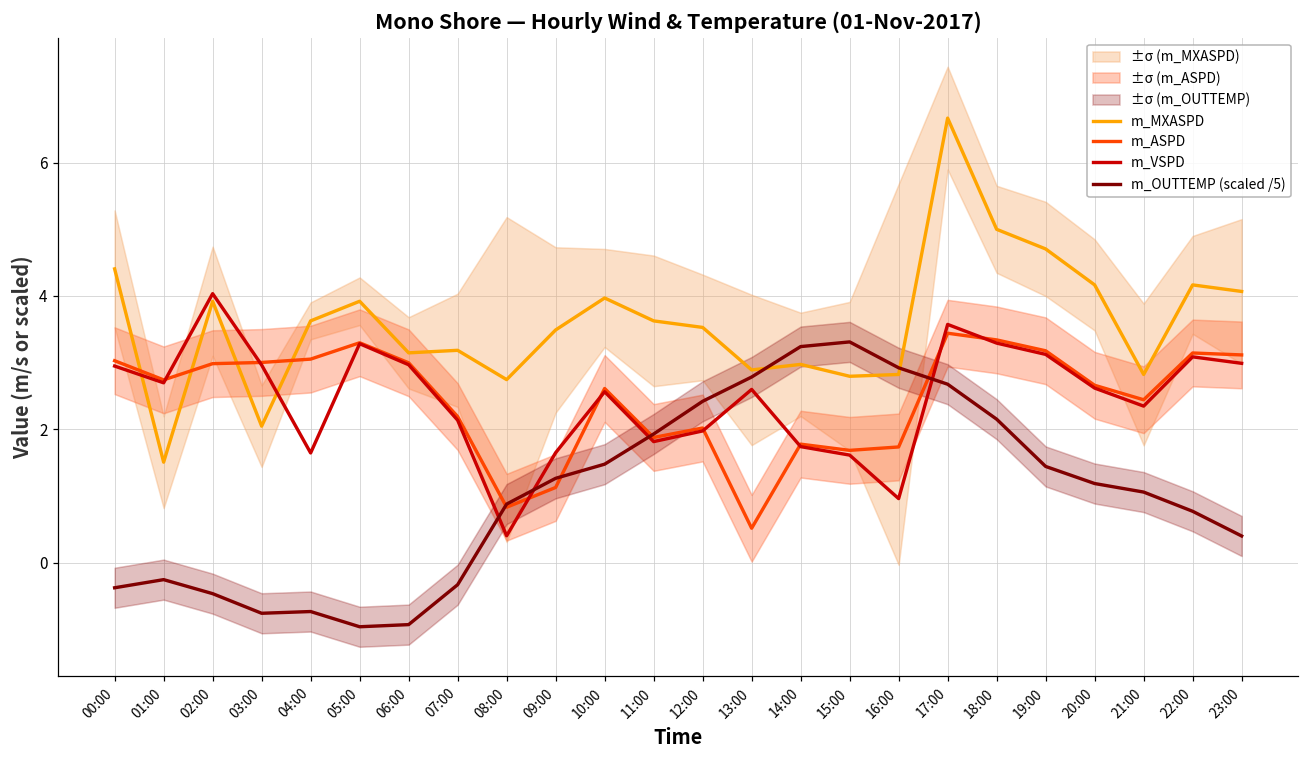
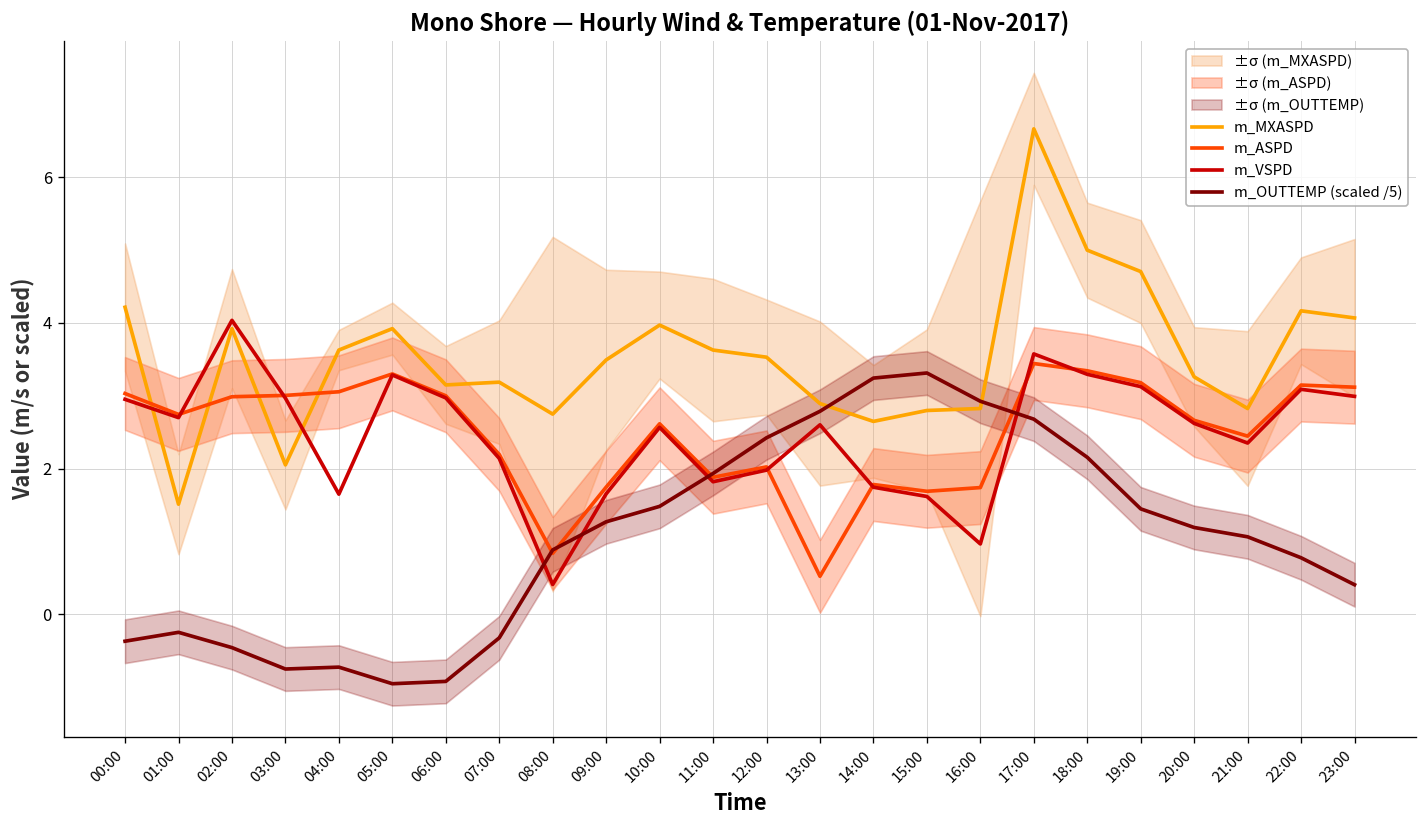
m_MXASPD, 00:00: 4.4 -> 4.2
m_ASPD, 09:00: 1.1 -> 1.7
m_MXASPD, 14:00: 3.0 -> 2.6
m_MXASPD, 20:00: 4.2 -> 3.3
